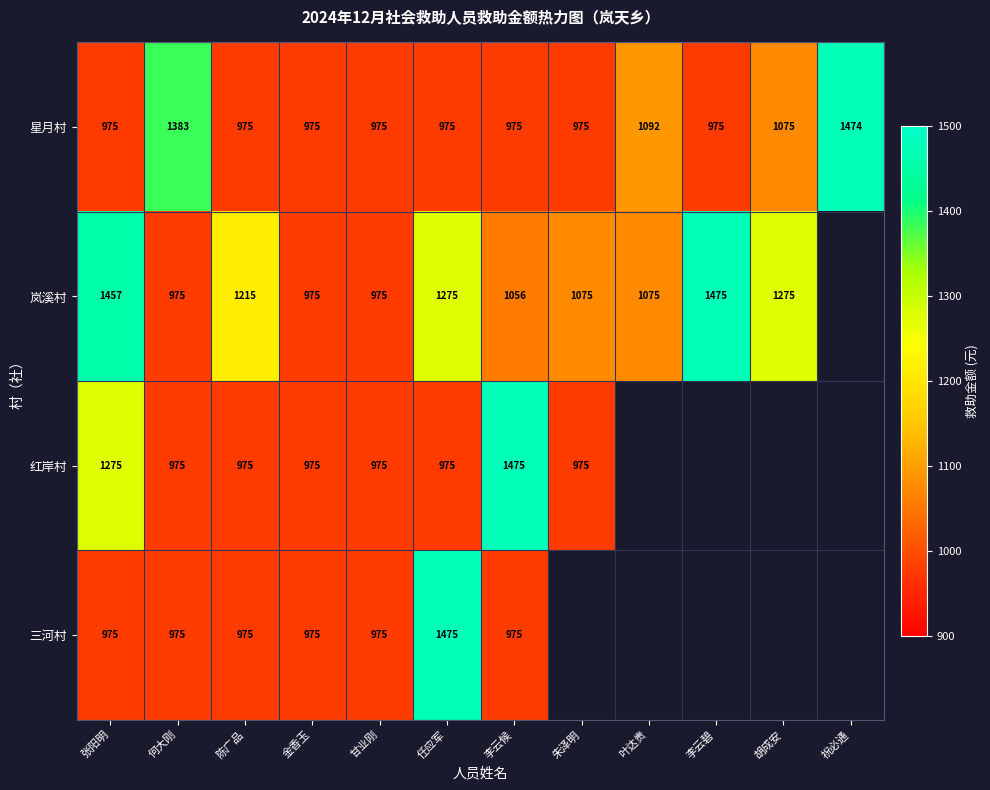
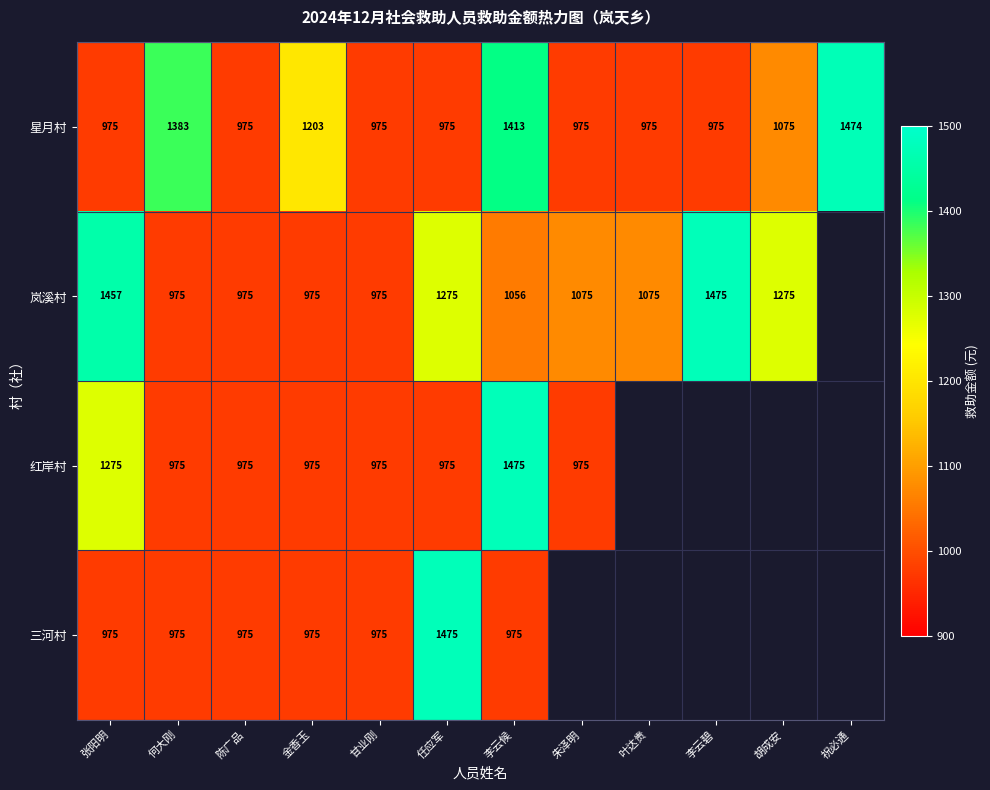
星月村, 金香玉: 975 -> 1203
星月村, 李云候: 975 -> 1413
星月村, 叶达贵: 1092 -> 975
岚溪村, 陈广品: 1215 -> 975
